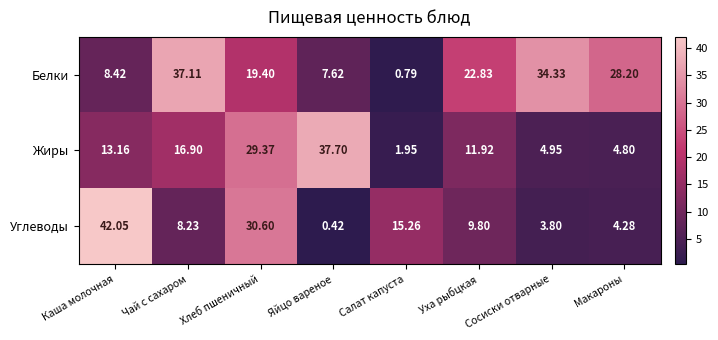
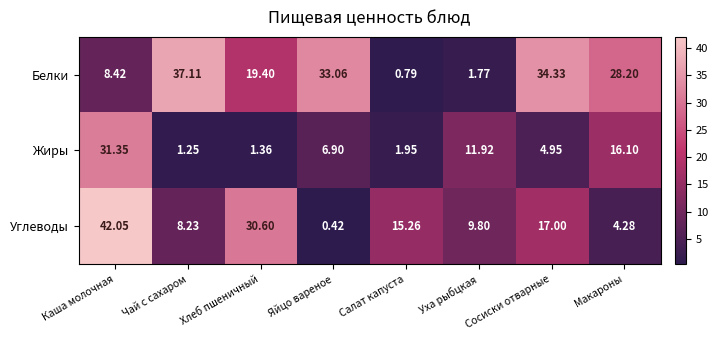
Белки, Яйцо вареное: 7.62 -> 33.06
Белки, Уха рыбцкая: 22.83 -> 1.77
Жиры, Каша молочная: 13.16 -> 31.35
Жиры, Чай с сахаром: 16.90 -> 1.25
Жиры, Хлеб пшеничный: 29.37 -> 1.36
Жиры, Яйцо вареное: 37.70 -> 6.90
Жиры, Макароны: 4.80 -> 16.10
Углеводы, Сосиски отварные: 3.80 -> 17.00
